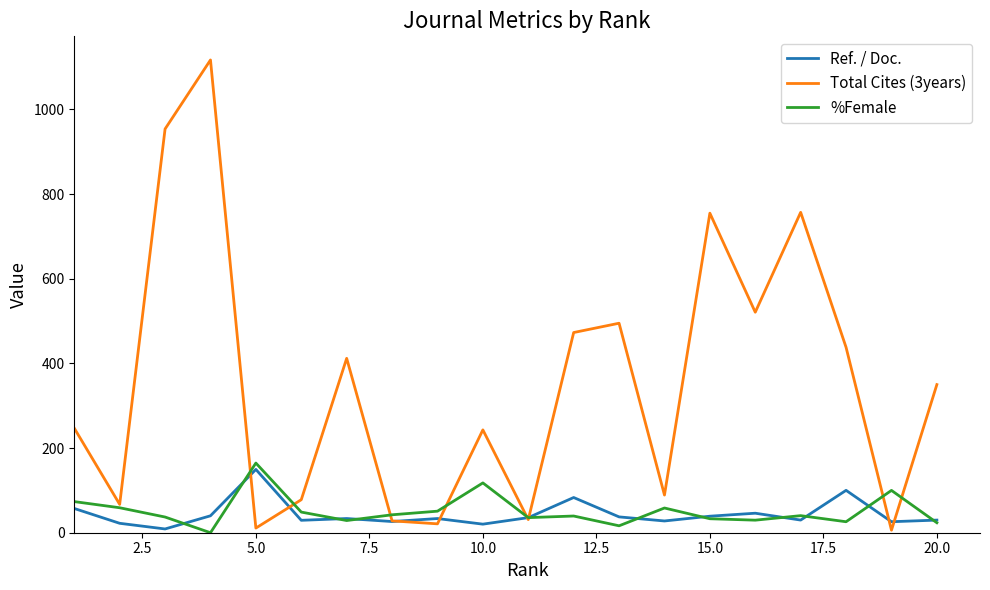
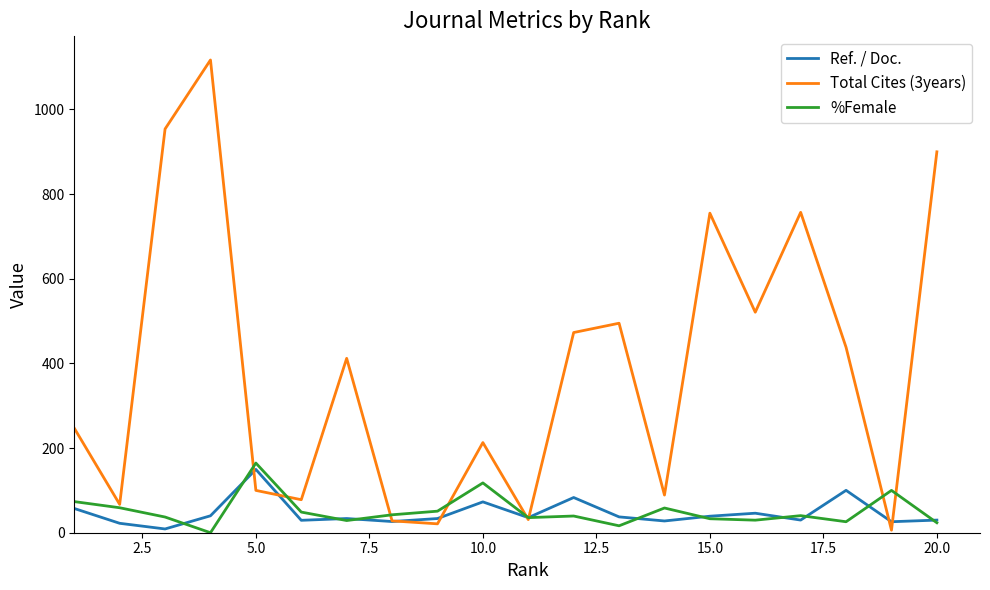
Total Cites (3years), 5.0: 10 -> 100
Ref. / Doc., 10.0: 20 -> 70
Total Cites (3years), 10.0: 240 -> 210
Total Cites (3years), 20.0: 350 -> 900
